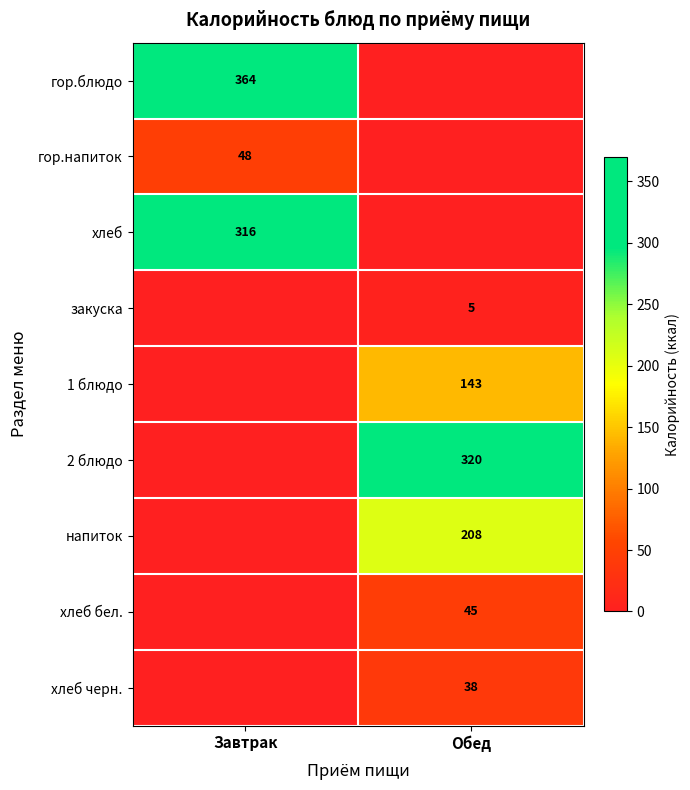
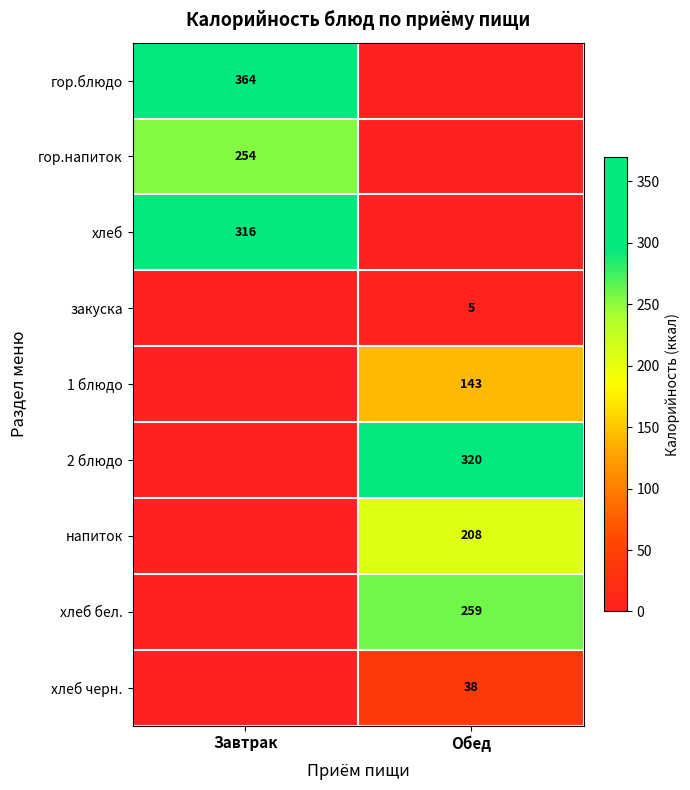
гор.напиток, Завтрак: 48 -> 254
хлеб бел., Обед: 45 -> 259
